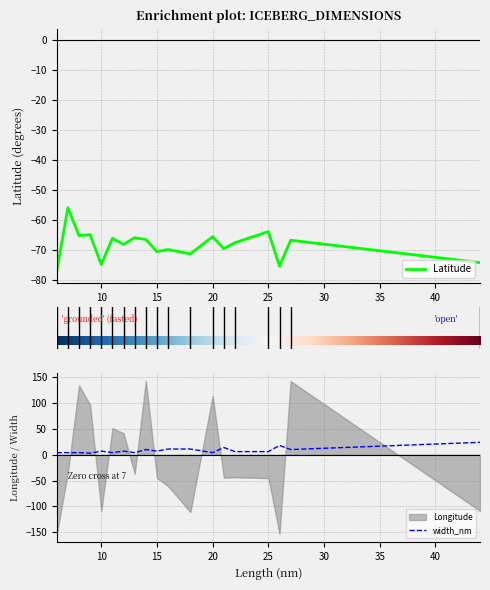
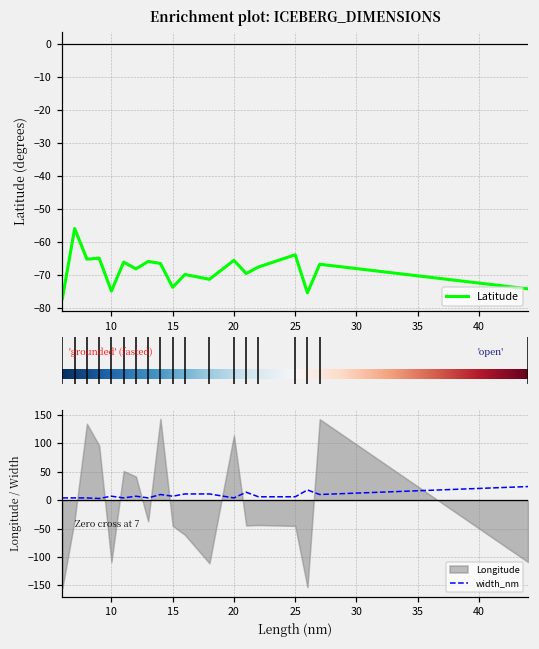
Enrichment plot: ICEBERG_DIMENSIONS, 15: -70 -> -74
